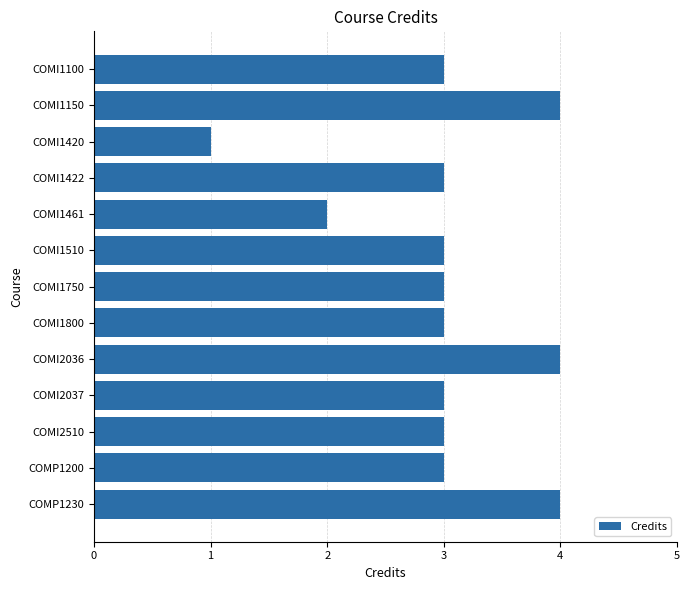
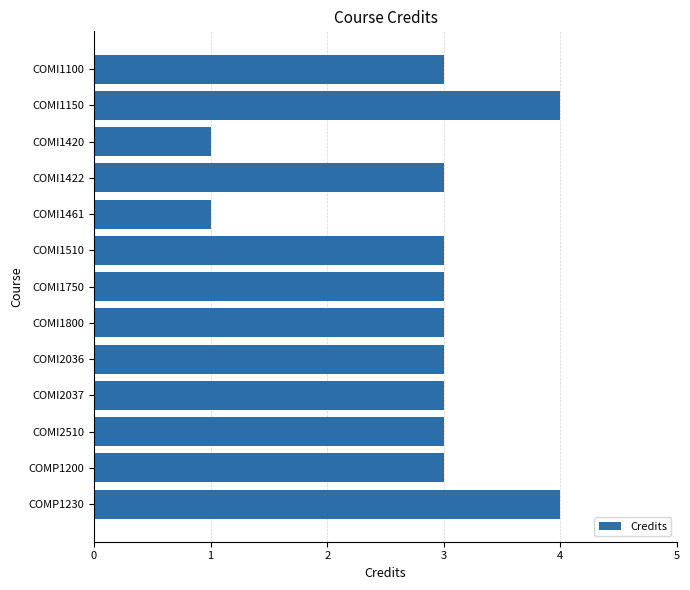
COMI1461: 2 -> 1
COMI2036: 4 -> 3
